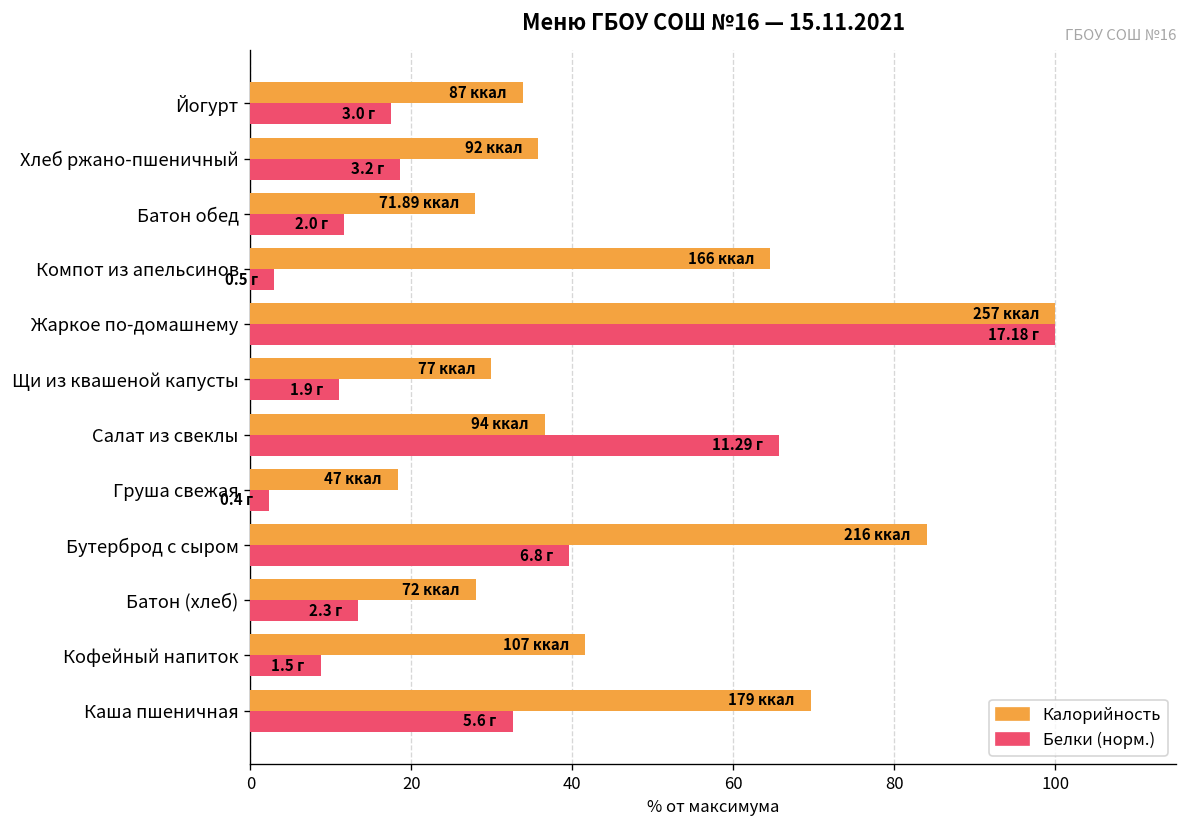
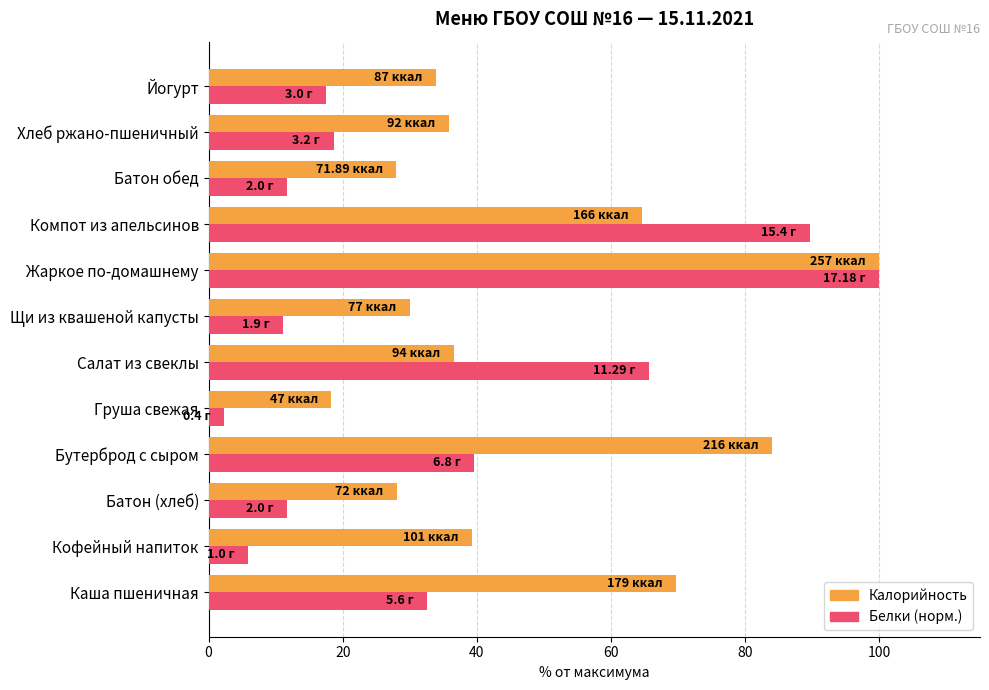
Белки (норм.), Компот из апельсинов: 0.5 -> 15.4
Белки (норм.), Батон (хлеб): 2.3 -> 2.0
Калорийность, Кофейный напиток: 107 -> 101
Белки (норм.), Кофейный напиток: 1.5 -> 1.0
